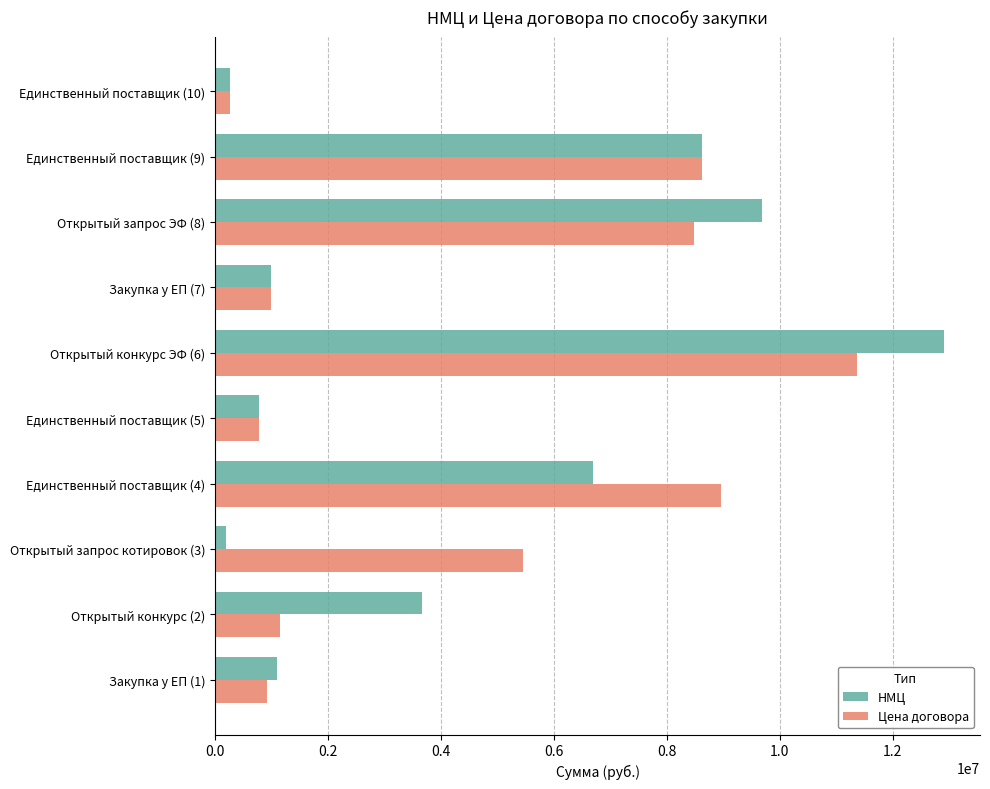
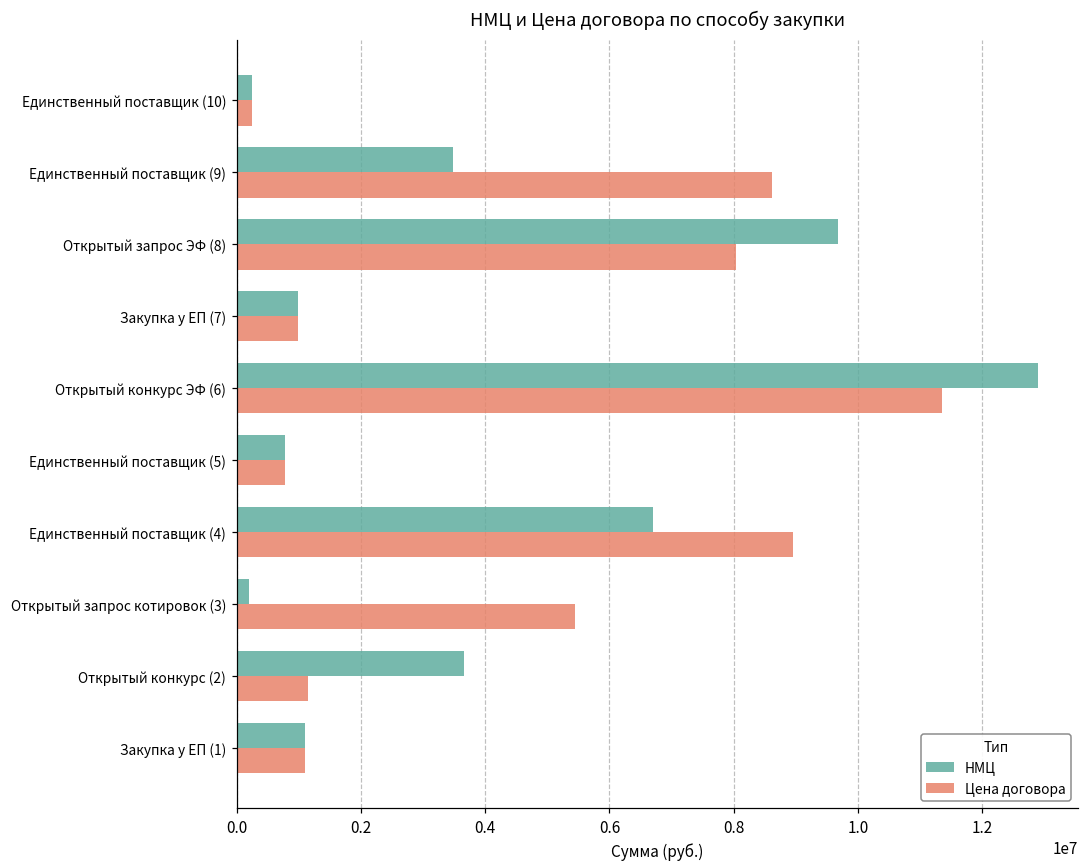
НМЦ, Единственный поставщик (9): 8600000 -> 3500000
Цена договора, Открытый запрос ЭФ (8): 8500000 -> 8000000
Цена договора, Закупка у ЕП (1): 900000 -> 1100000
